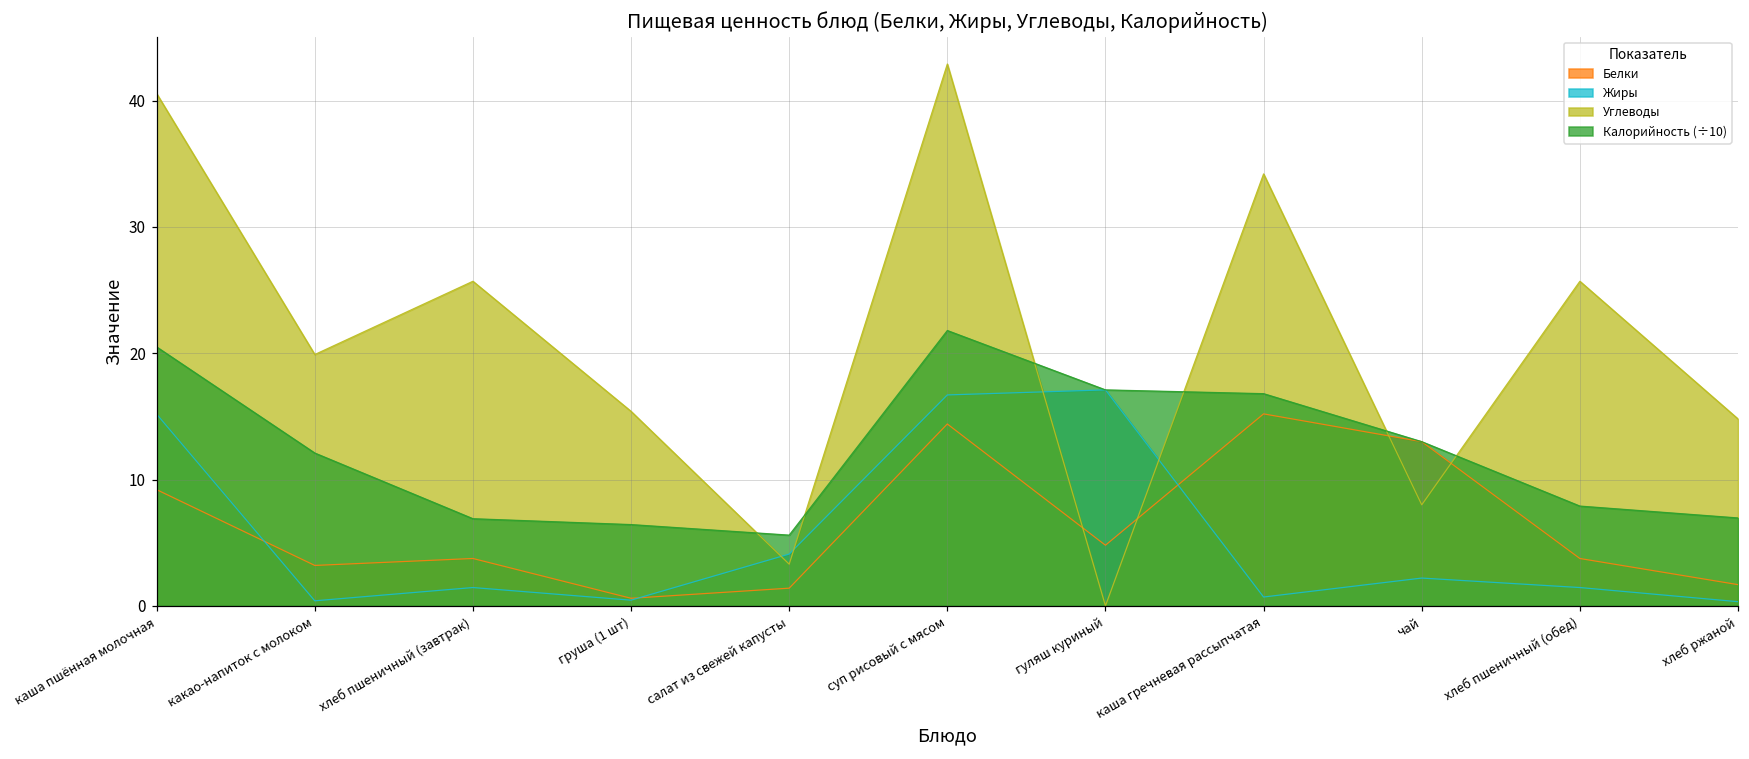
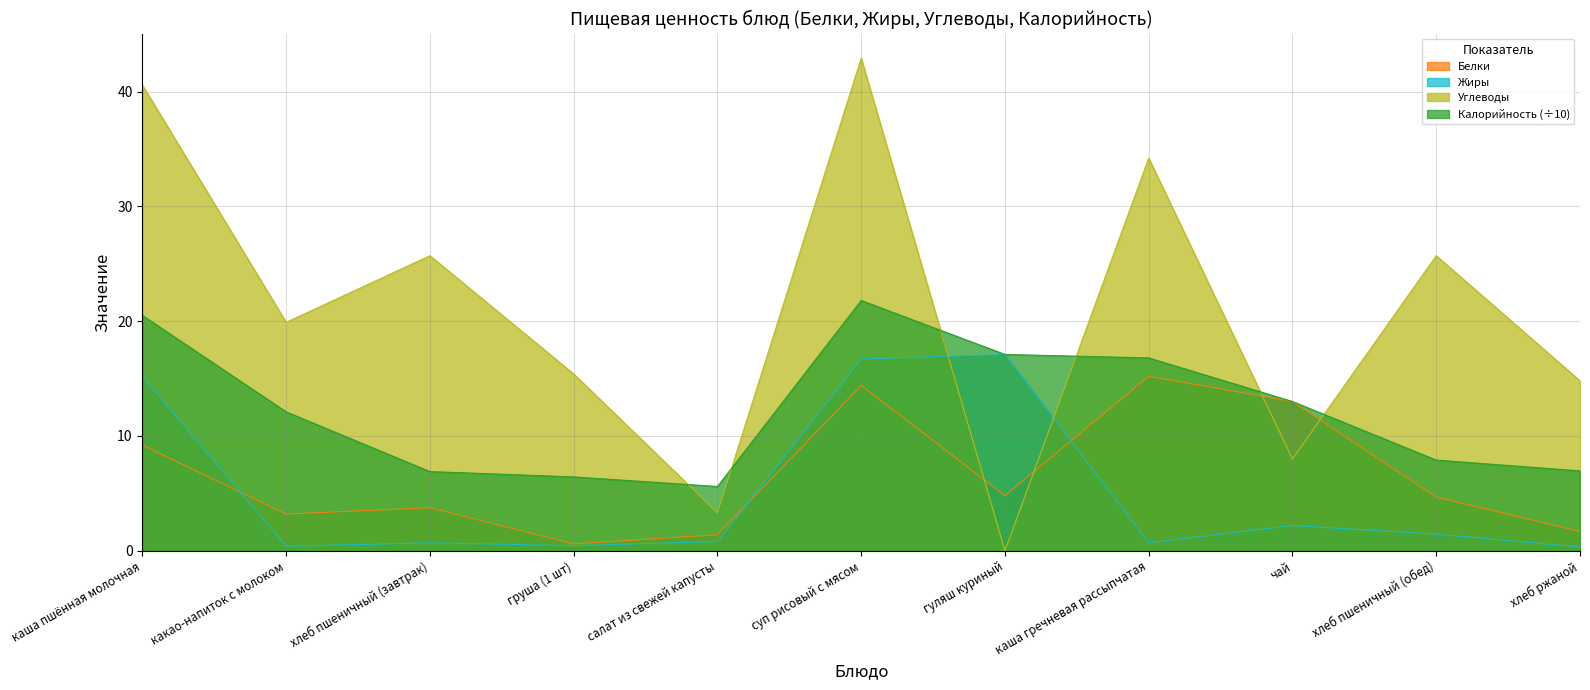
Жиры, хлеб пшеничный (завтрак): 1.5 -> 0.7
Жиры, салат из свежей капусты: 4.1 -> 0.8
Белки, хлеб пшеничный (обед): 3.8 -> 4.7
